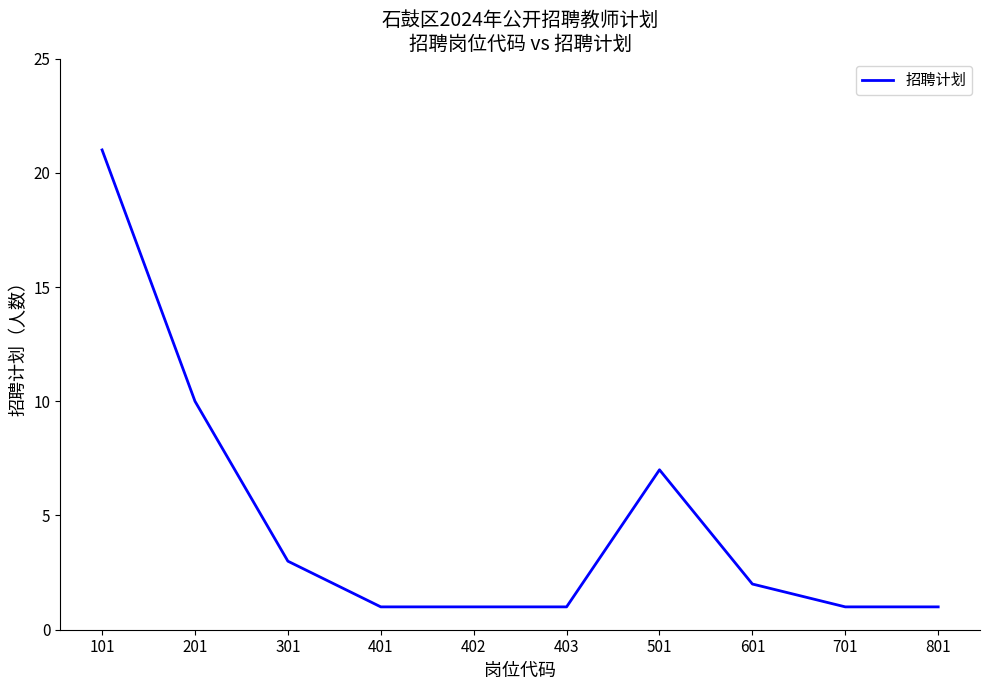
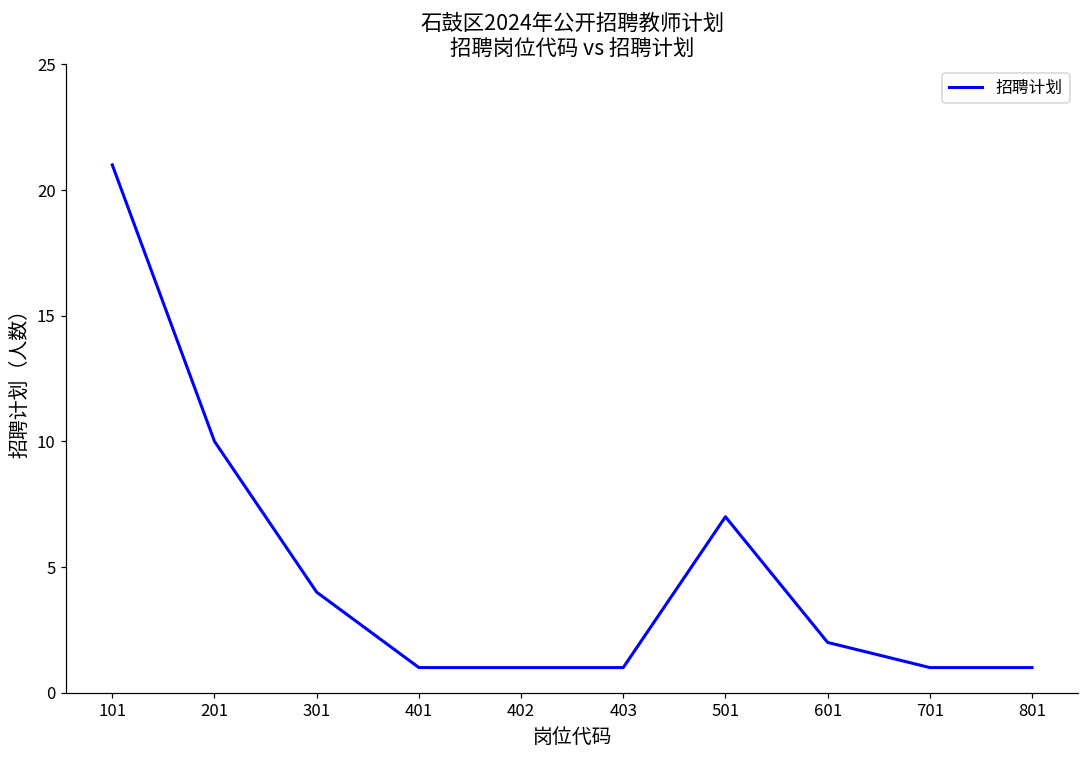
301: 3 -> 4
